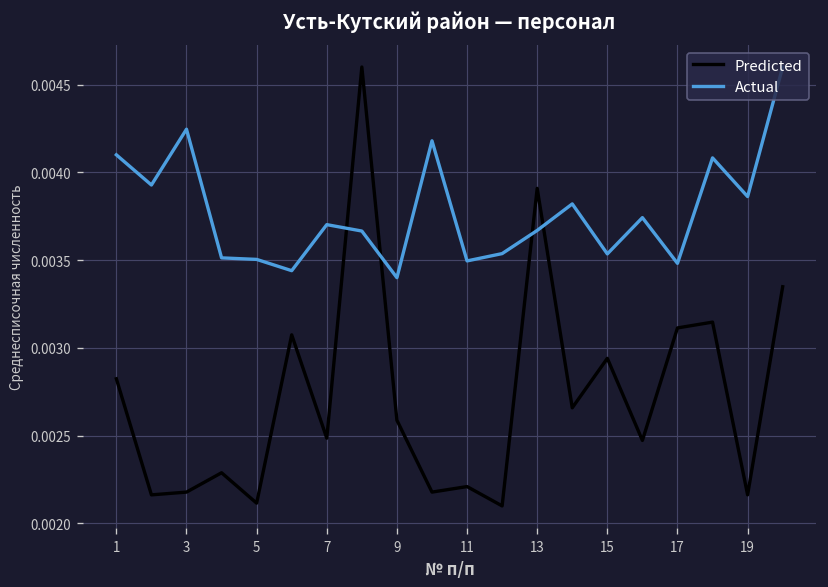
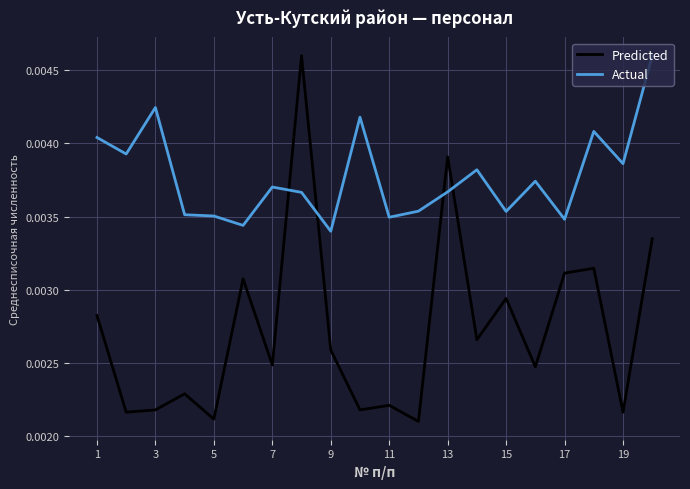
Actual, 1: 0.00410 -> 0.00404
